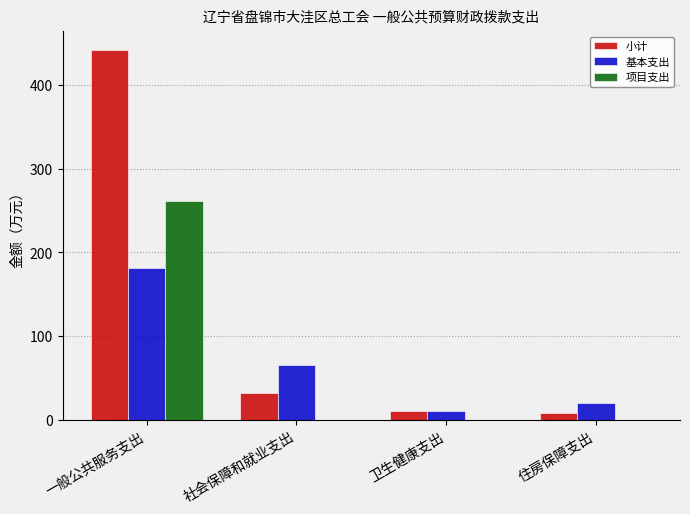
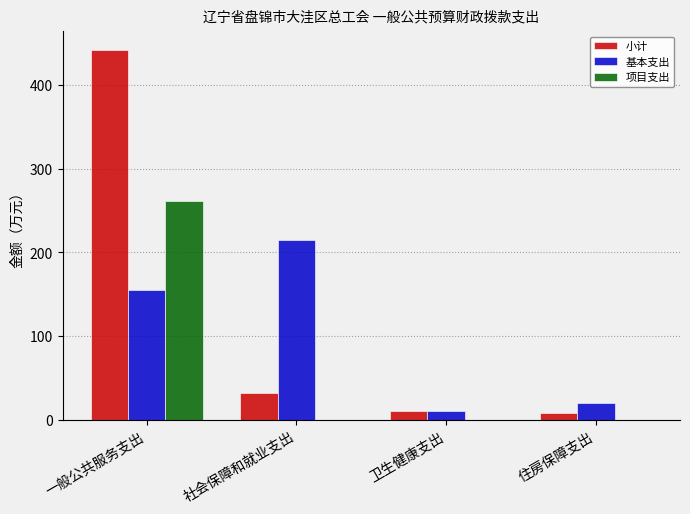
基本支出, 一般公共服务支出: 180 -> 160
基本支出, 社会保障和就业支出: 60 -> 210
